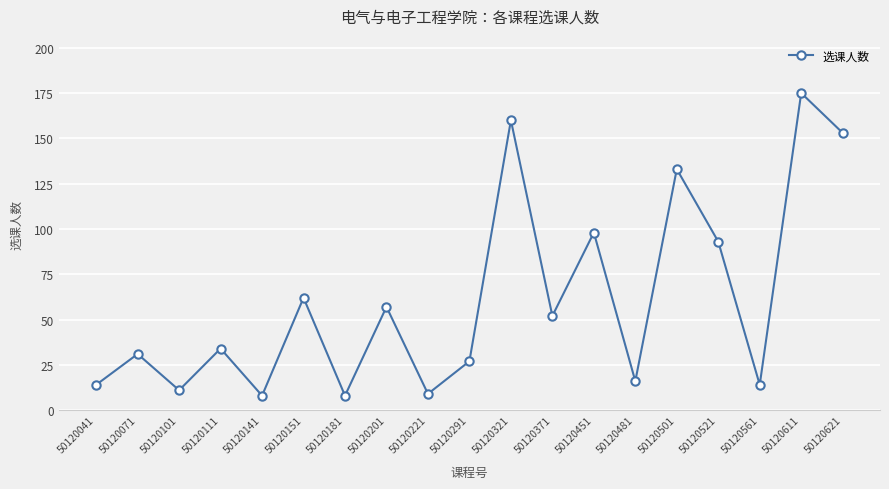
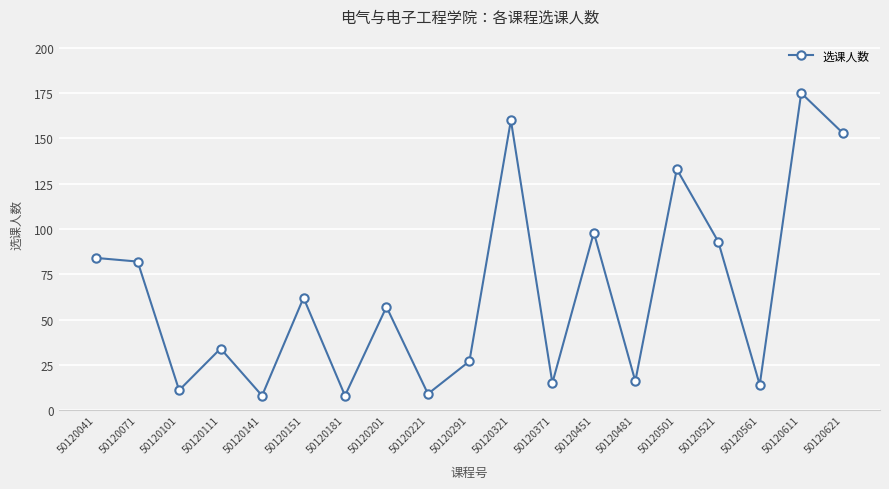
50120041: 14 -> 84
50120071: 31 -> 82
50120371: 52 -> 15
